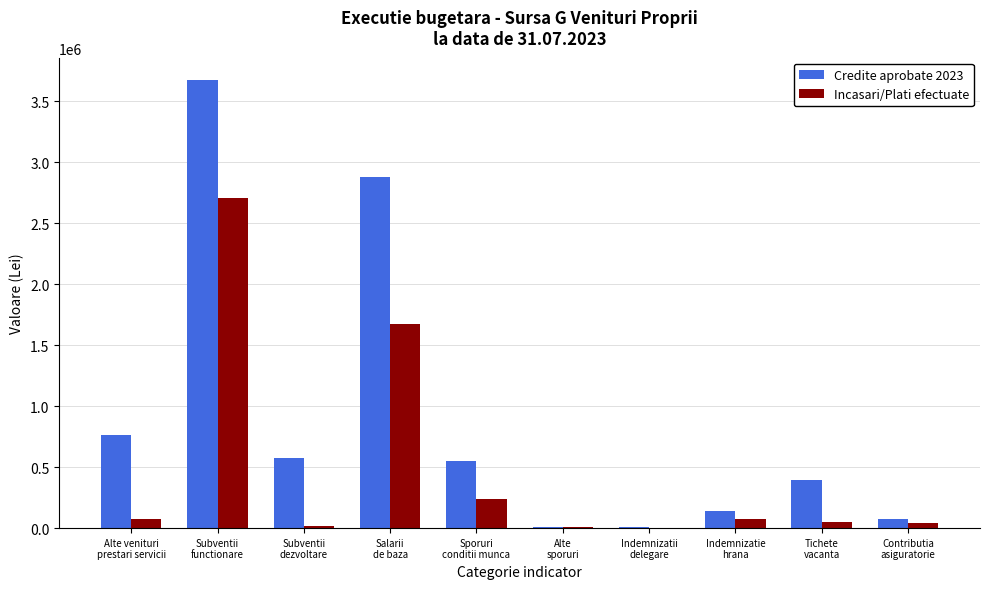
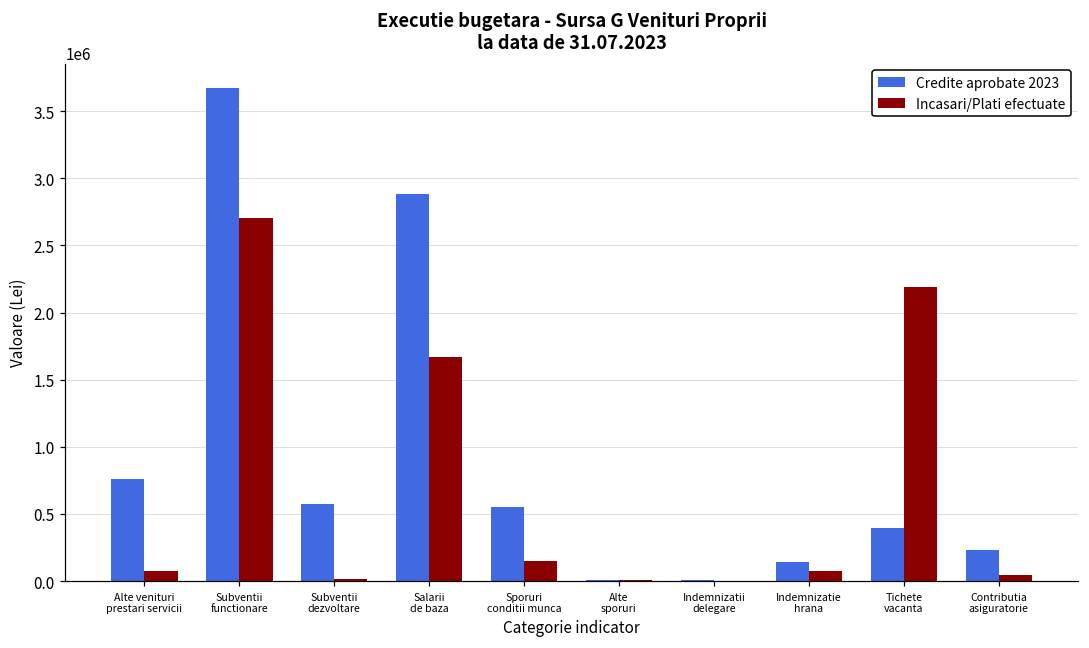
Incasari/Plati efectuate, Sporuri conditii munca: 240000 -> 150000
Incasari/Plati efectuate, Tichete vacanta: 50000 -> 2190000
Credite aprobate 2023, Contributia asiguratorie: 80000 -> 230000
